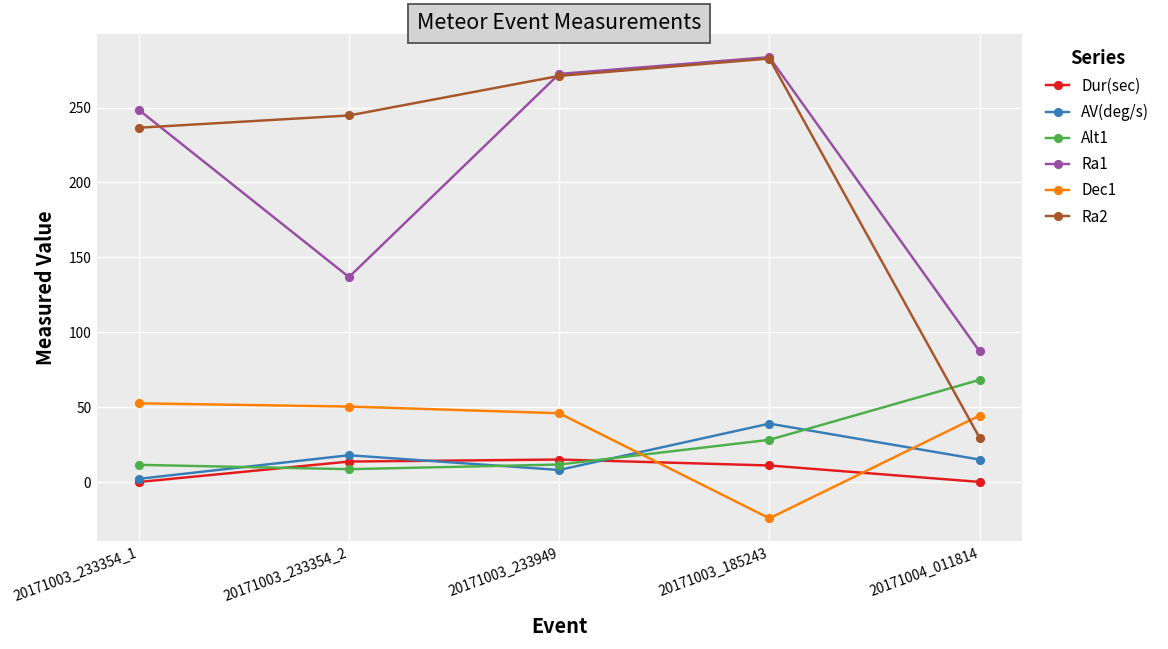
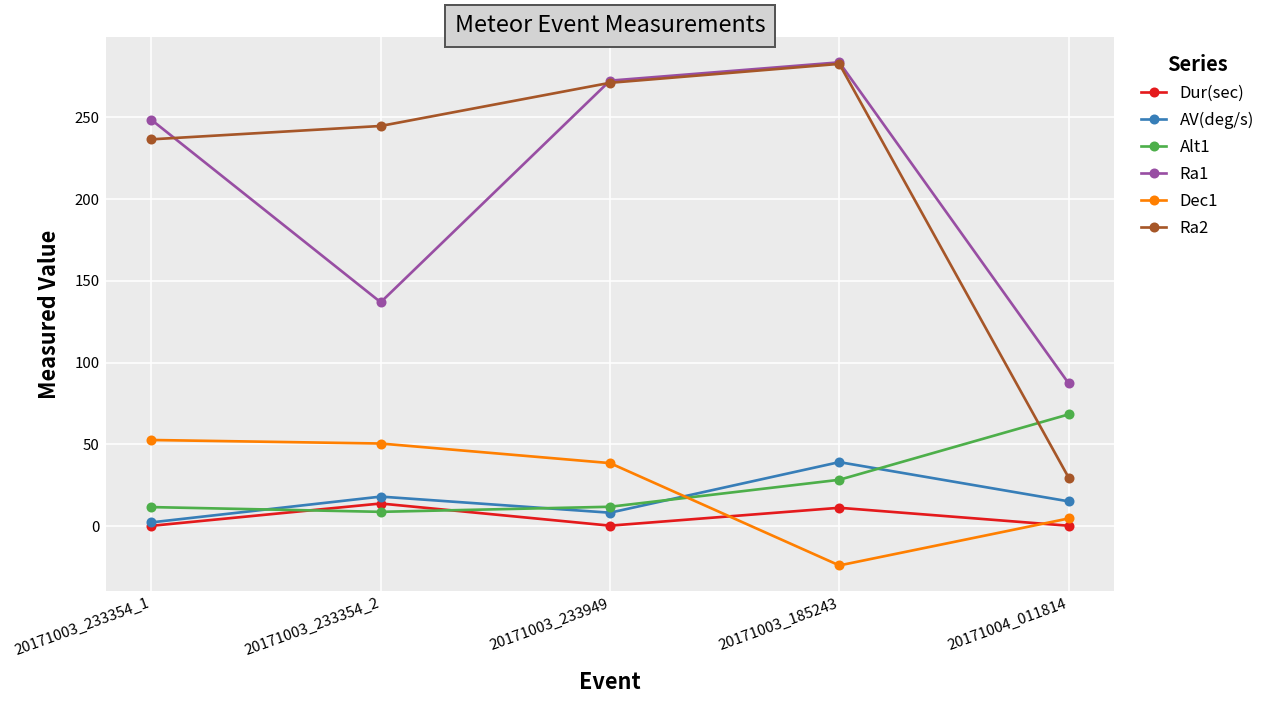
Dur(sec), 20171003_233949: 15 -> 0
Dec1, 20171003_233949: 46 -> 39
Dec1, 20171004_011814: 44 -> 5
